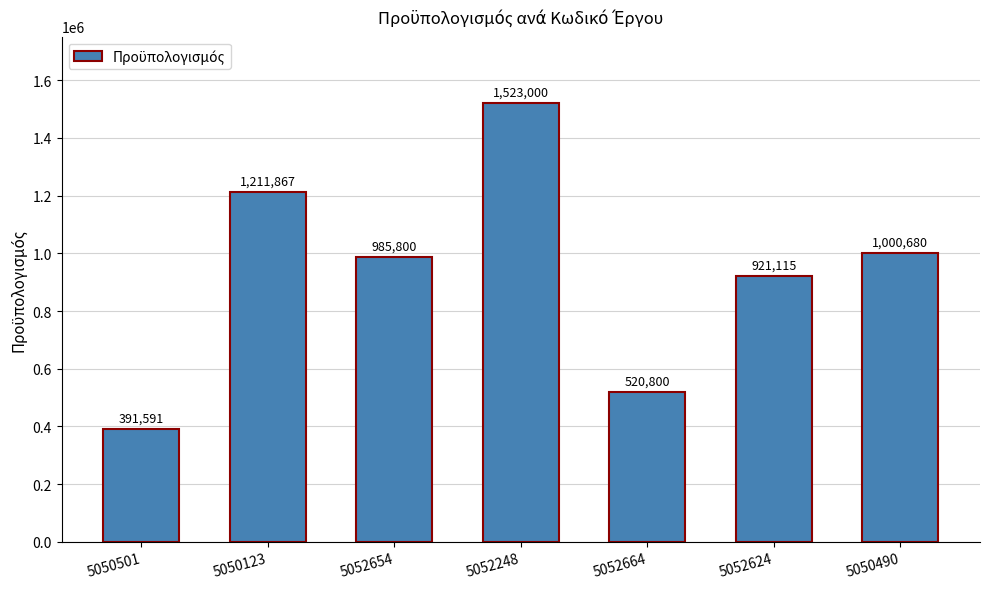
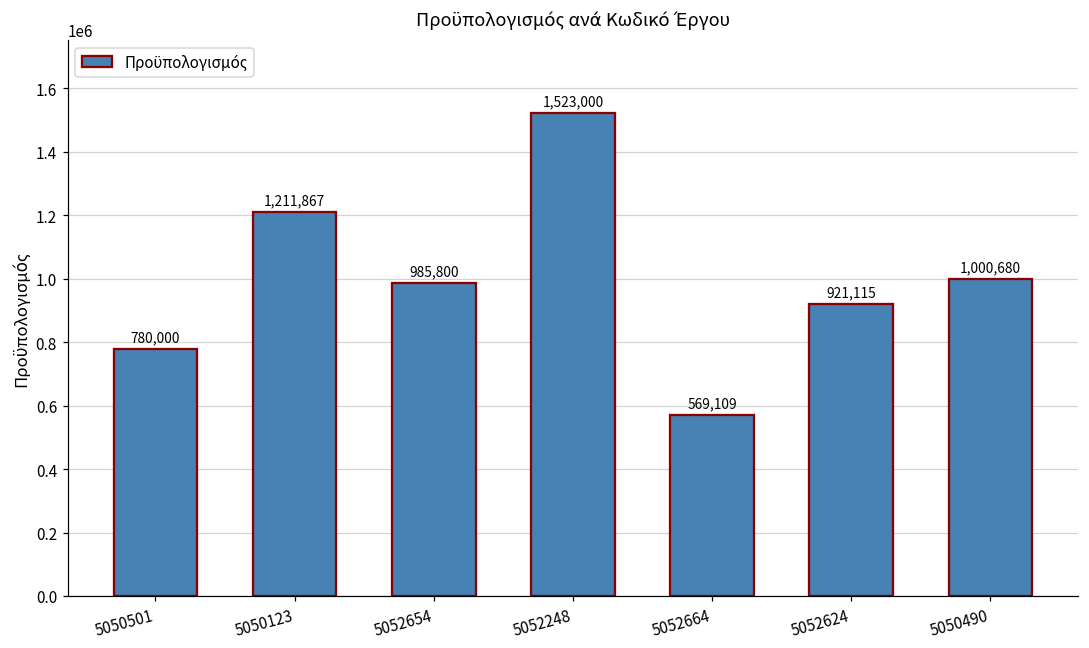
5050501: 391,591 -> 780,000
5052664: 520,800 -> 569,109
